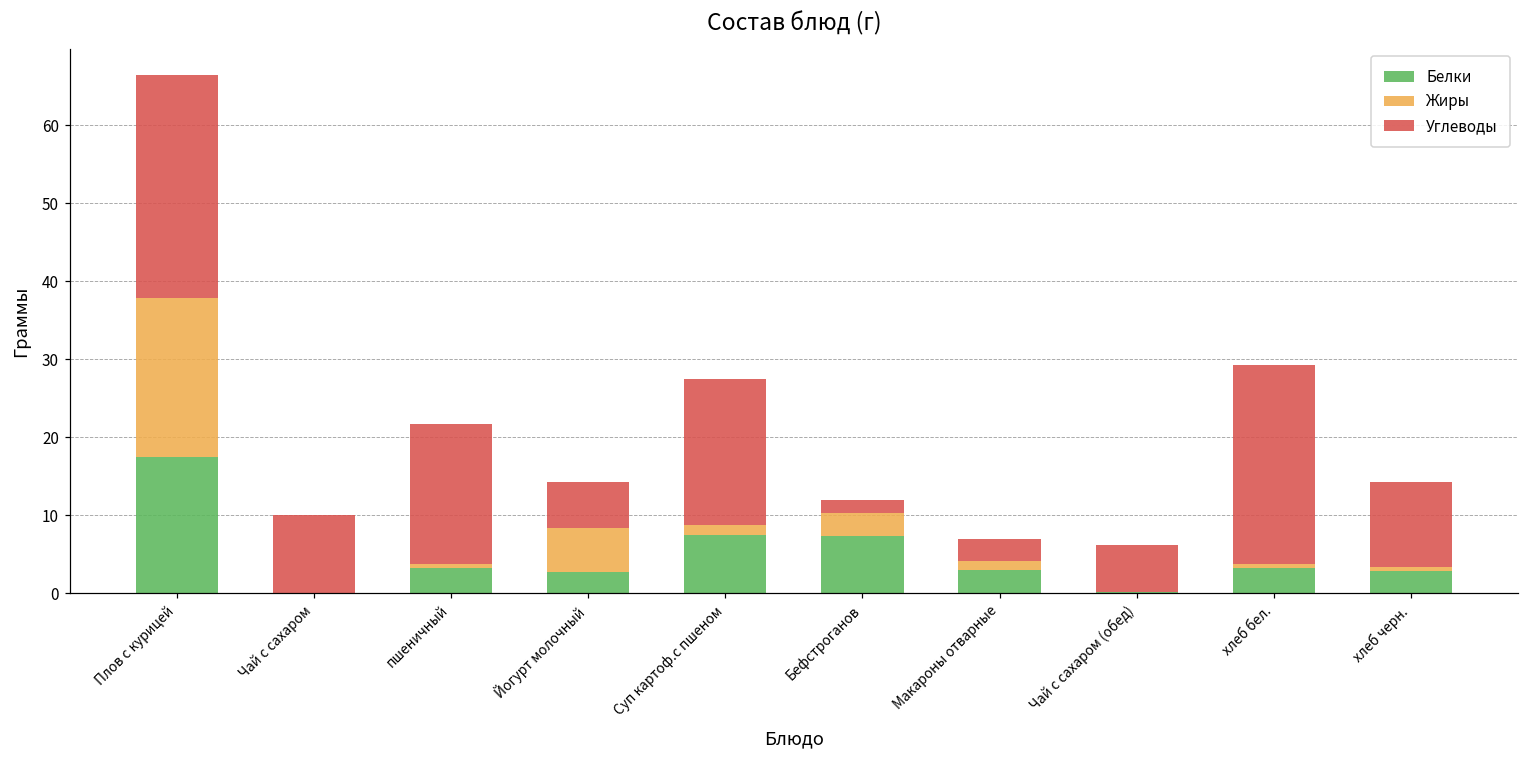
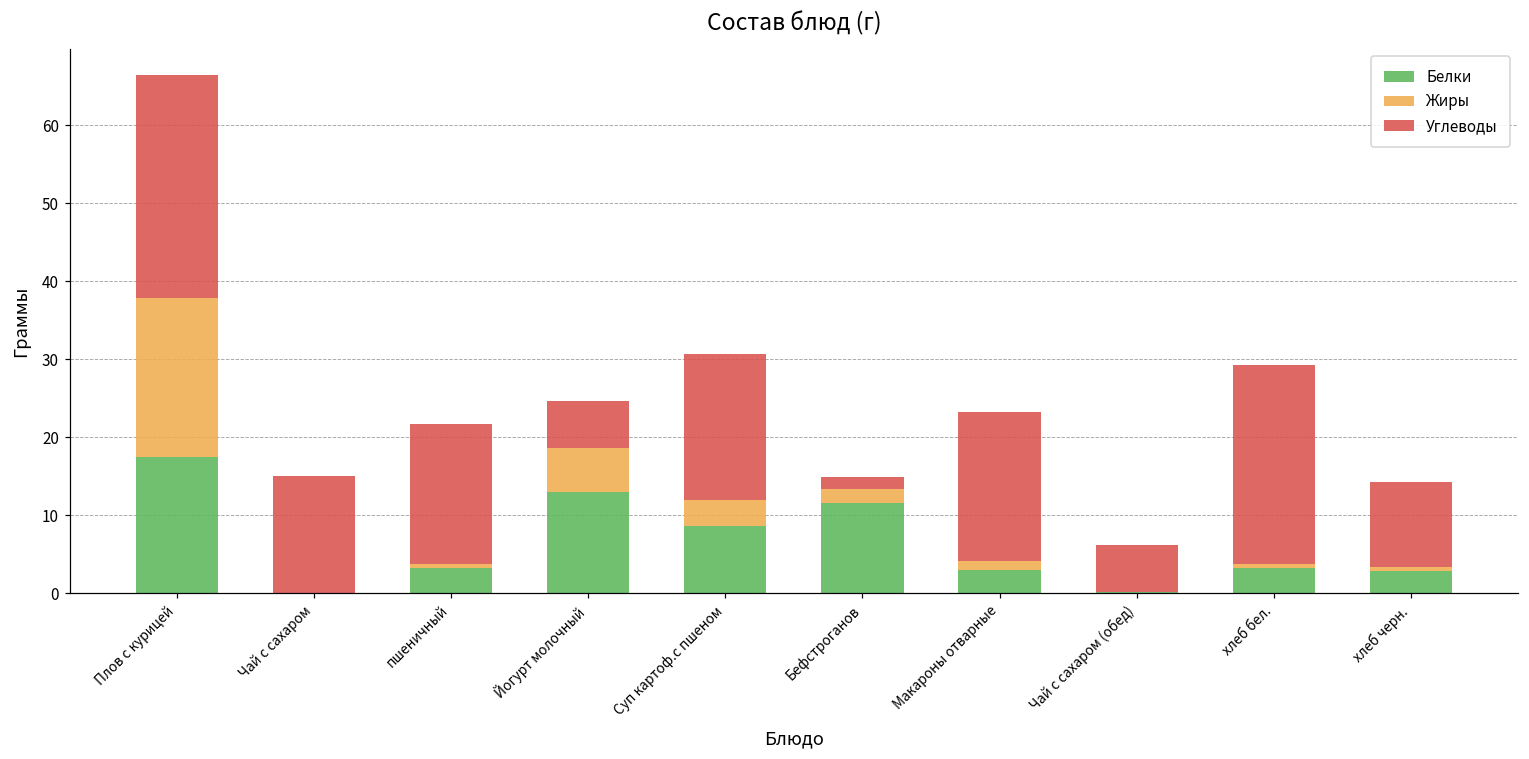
Углеводы, Чай с сахаром: 10 -> 15
Белки, Йогурт молочный: 3 -> 13
Белки, Суп картоф.с пшеном: 7 -> 9
Жиры, Суп картоф.с пшеном: 1 -> 3
Белки, Бефстроганов: 7 -> 12
Жиры, Бефстроганов: 3 -> 2
Углеводы, Макароны отварные: 3 -> 19
